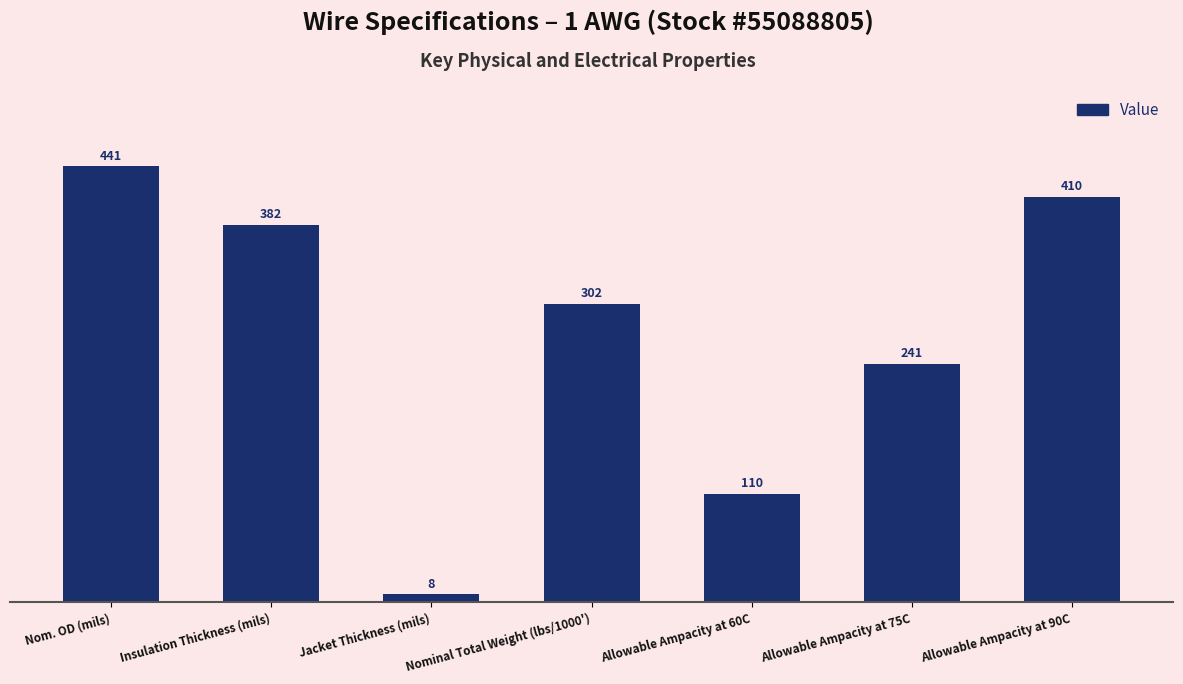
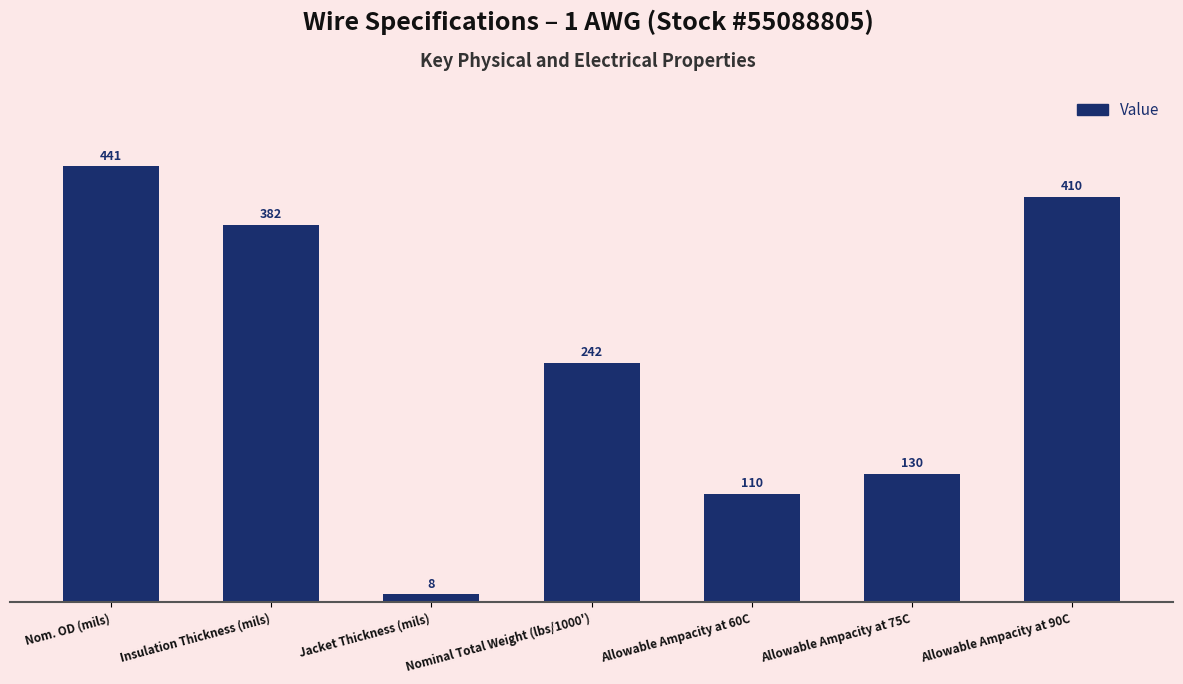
Nominal Total Weight (lbs/1000'): 302 -> 242
Allowable Ampacity at 75C: 241 -> 130
